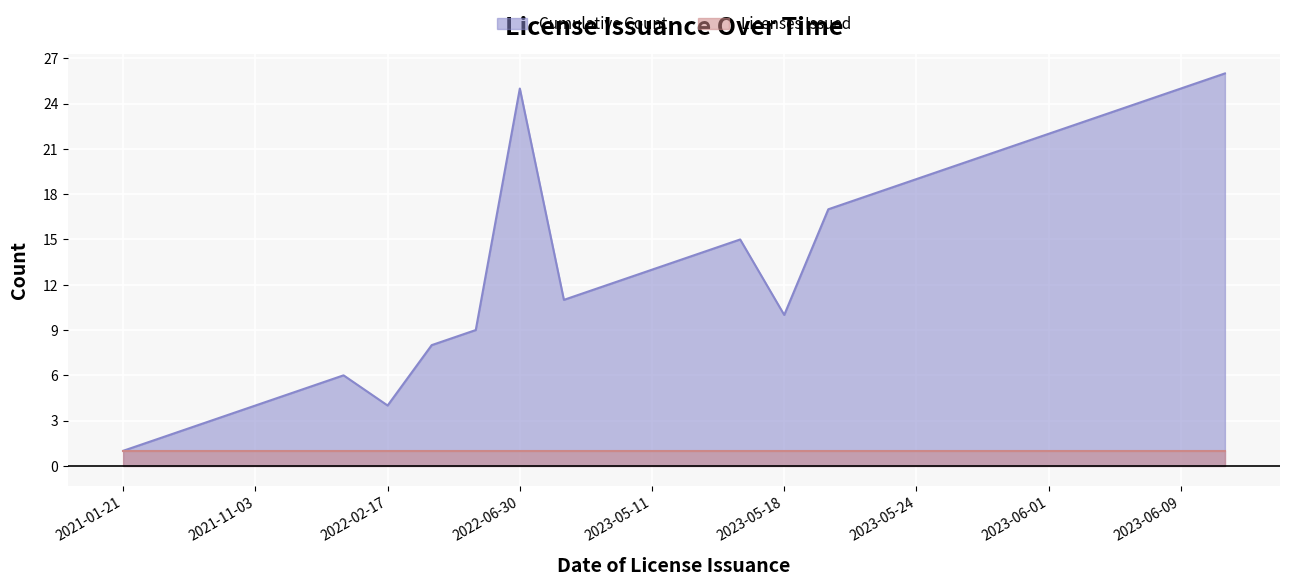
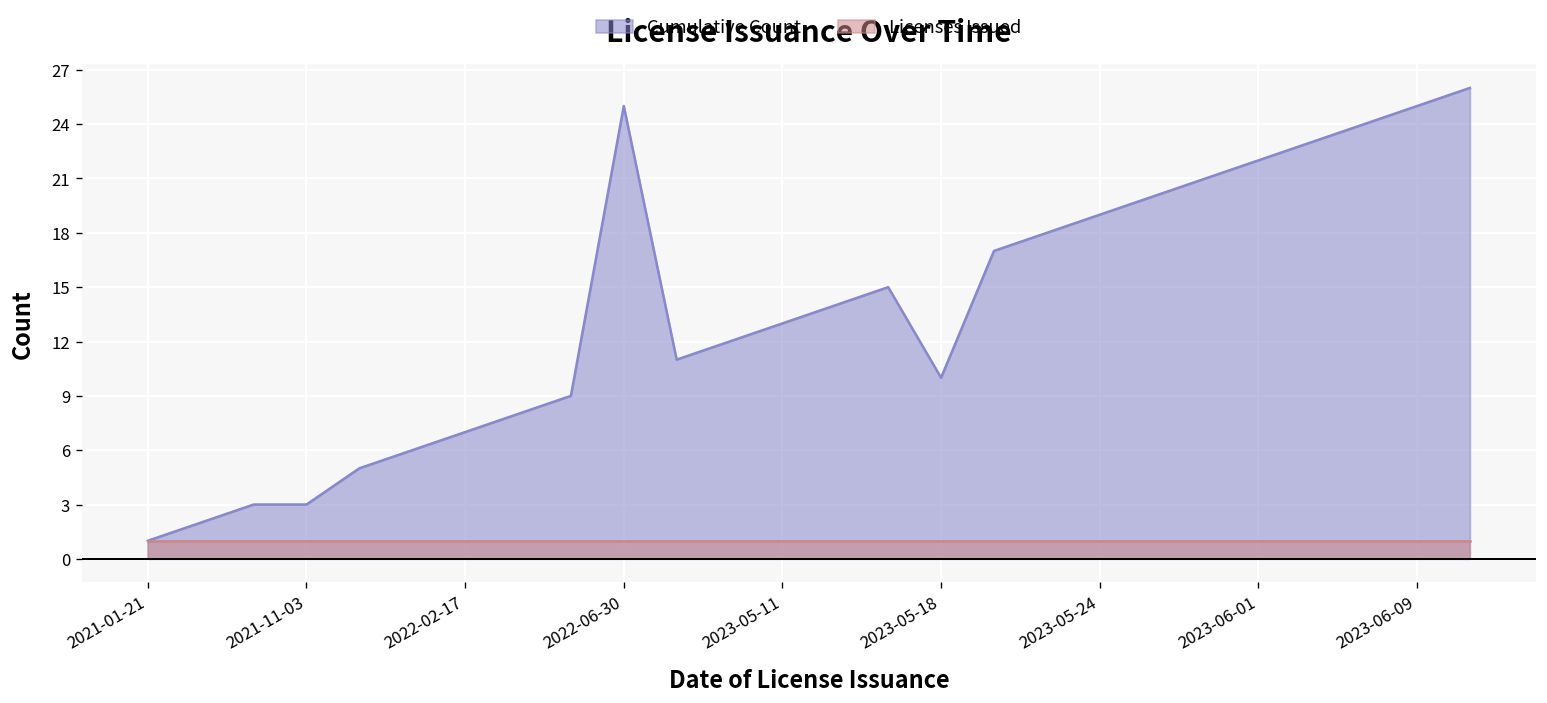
Cumulative Count, 2021-11-03: 4 -> 3
Cumulative Count, 2022-02-17: 4 -> 7
